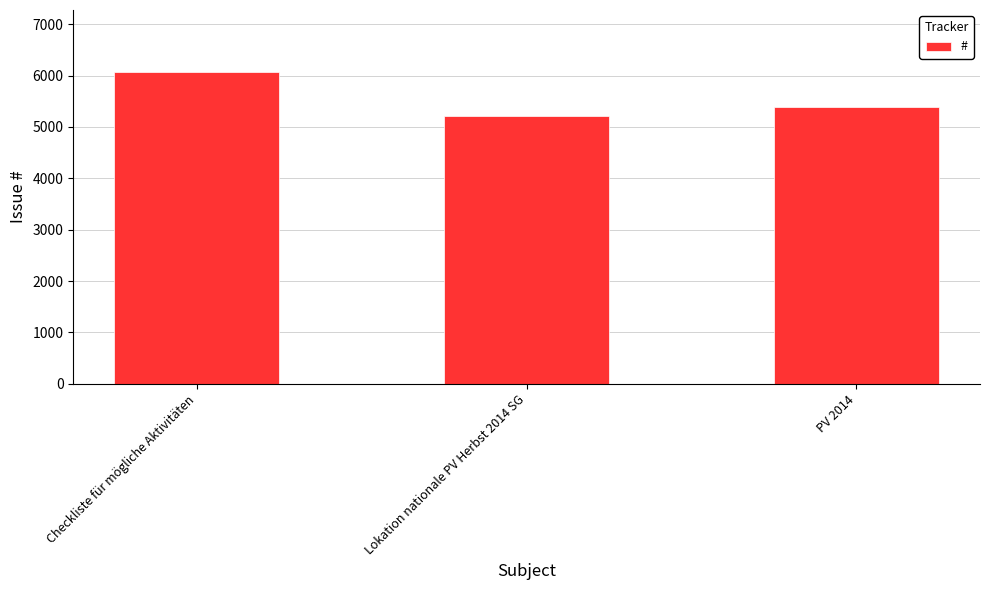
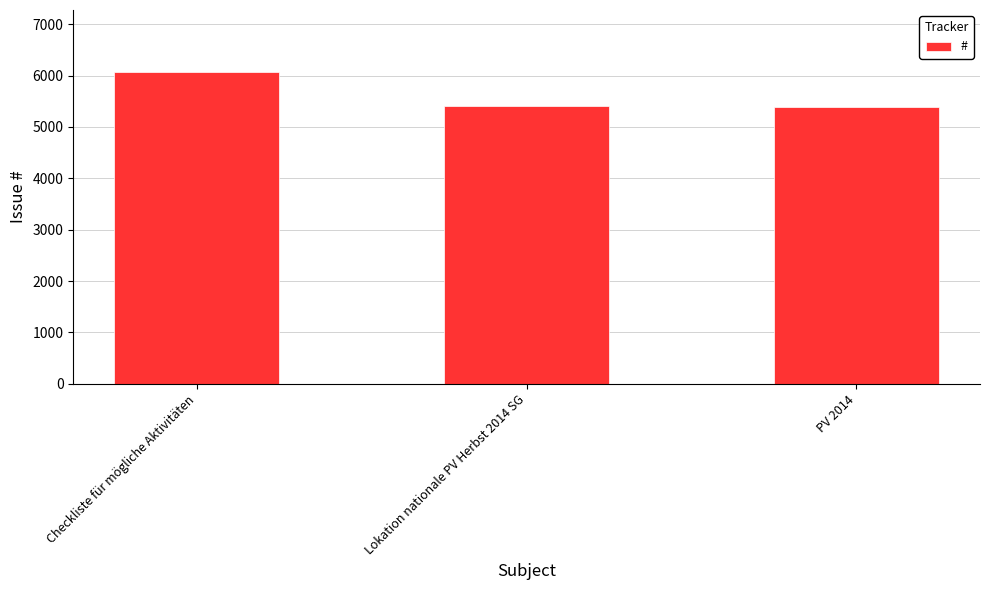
Lokation nationale PV Herbst 2014 SG: 5200 -> 5400
